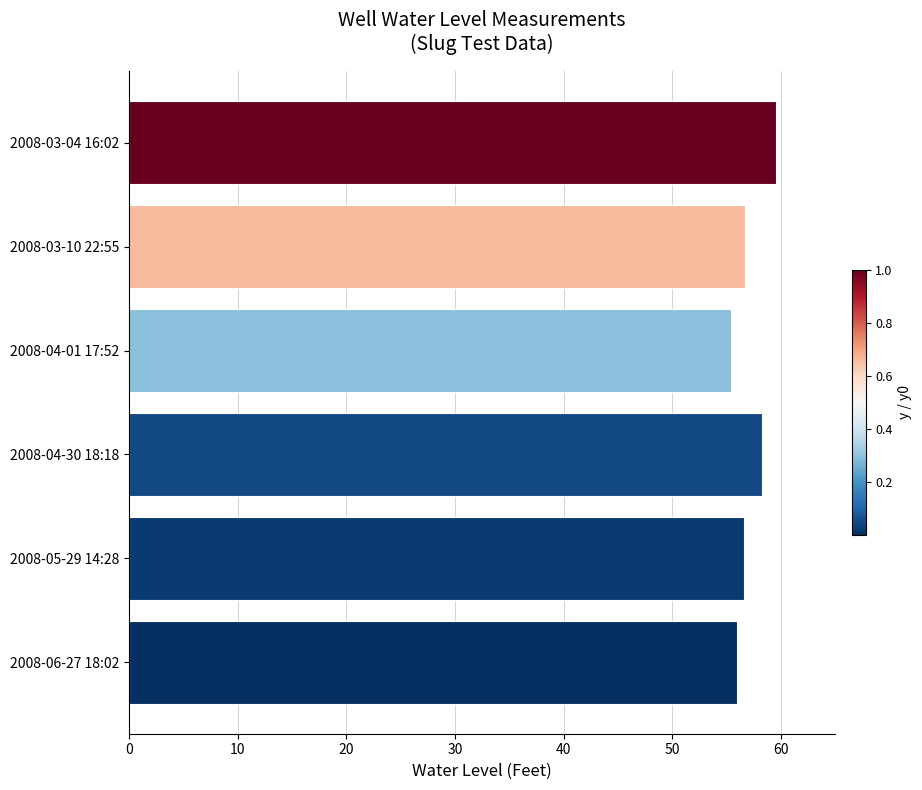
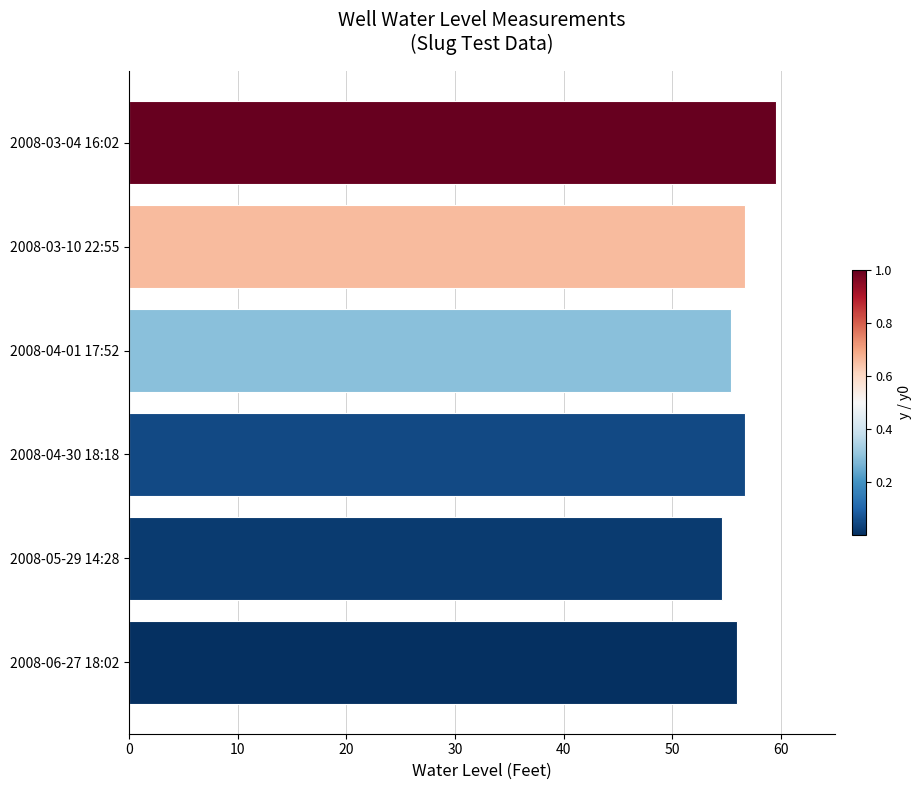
2008-04-30 18:18: 58.2 -> 56.7
2008-05-29 14:28: 56.6 -> 54.6
